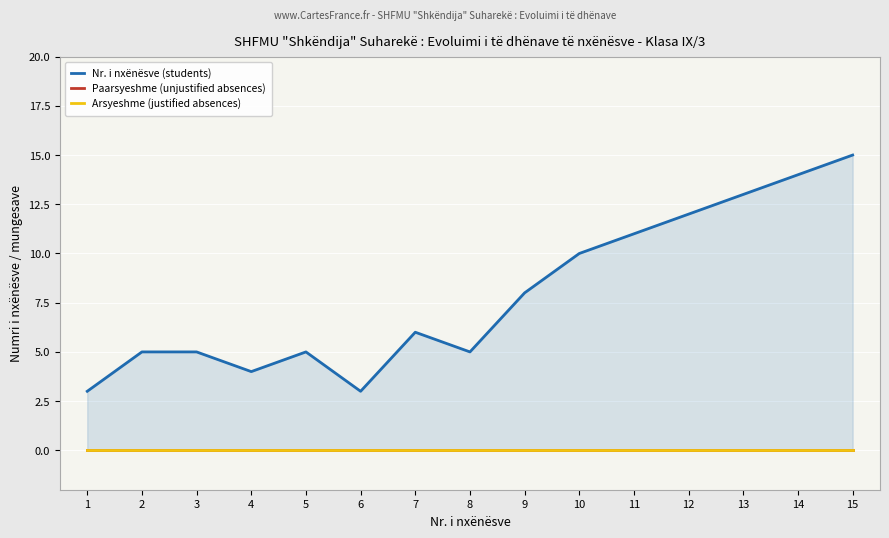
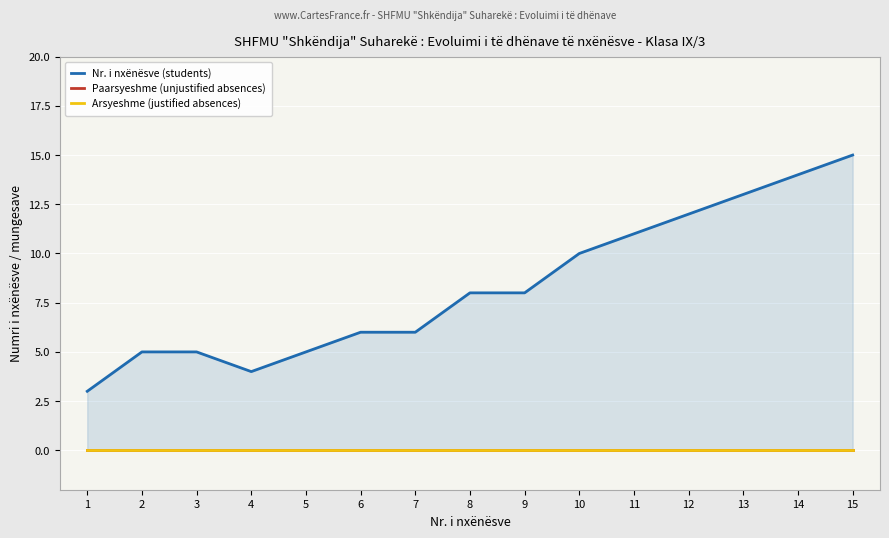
Nr. i nxënësve (students), 6: 3 -> 6
Nr. i nxënësve (students), 8: 5 -> 8
